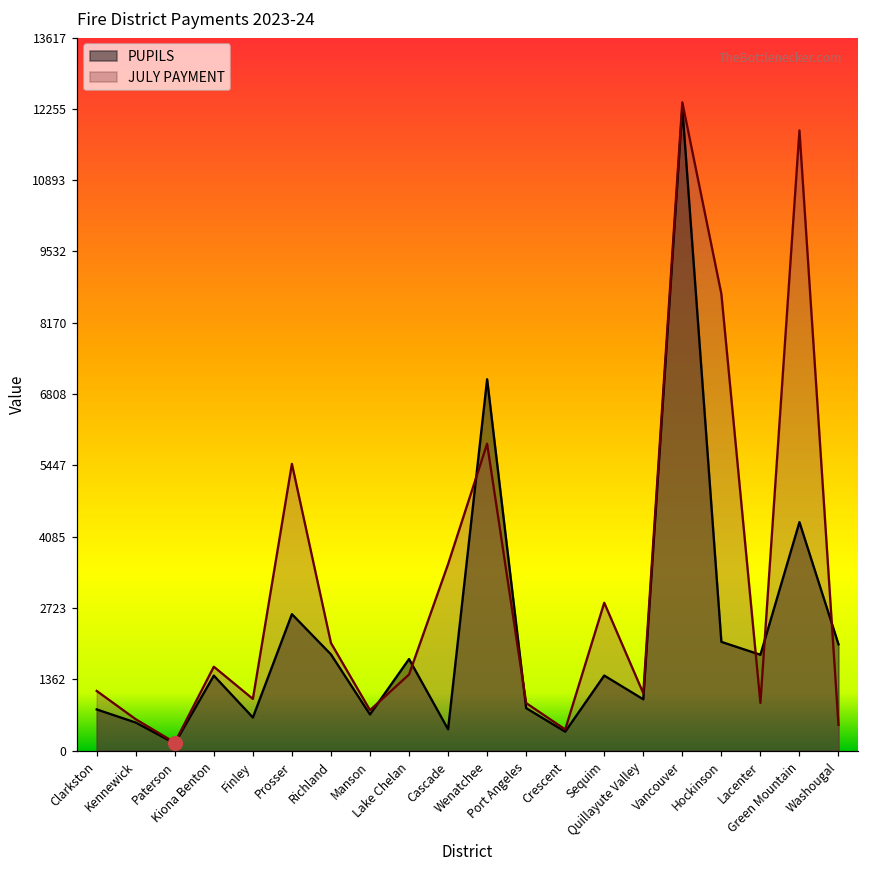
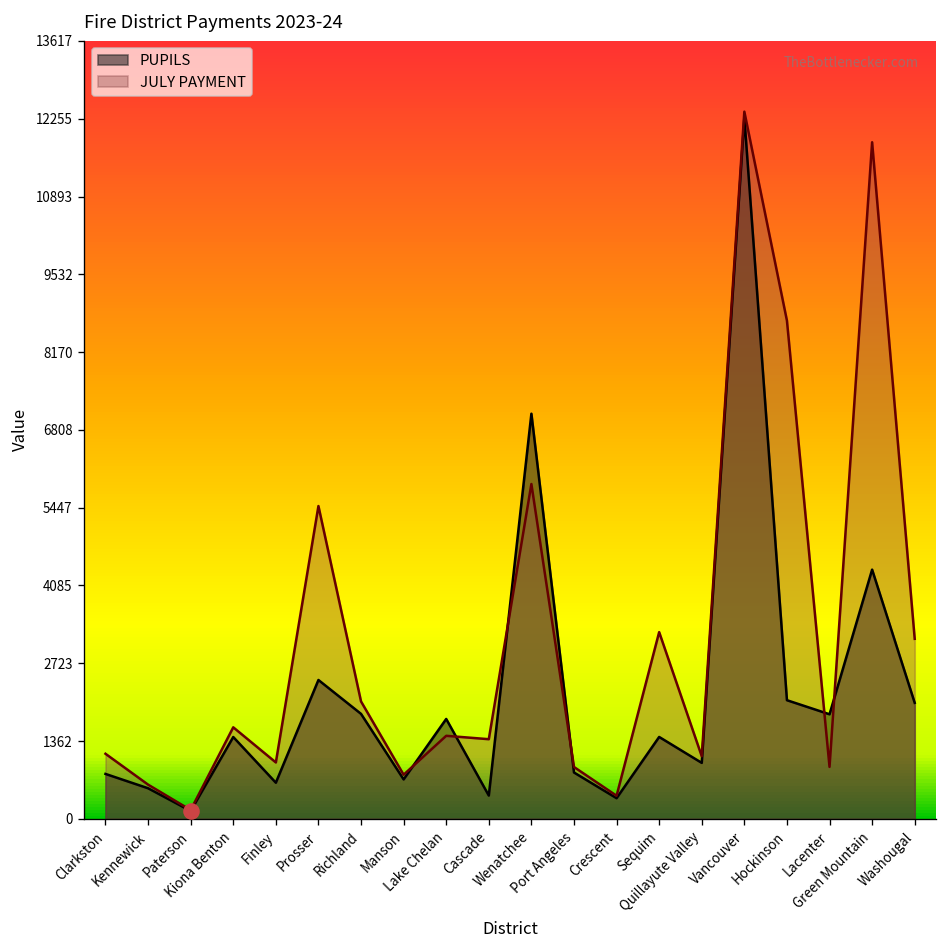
PUPILS, Prosser: 2600 -> 2400
JULY PAYMENT, Cascade: 3600 -> 1400
JULY PAYMENT, Sequim: 2800 -> 3300
JULY PAYMENT, Washougal: 500 -> 3200
